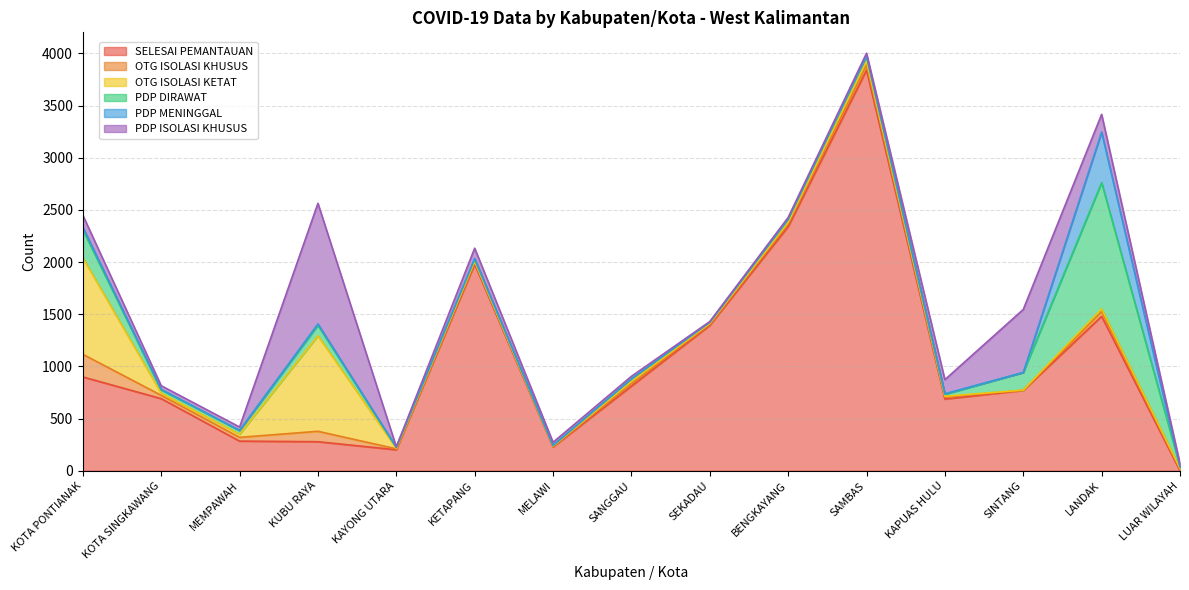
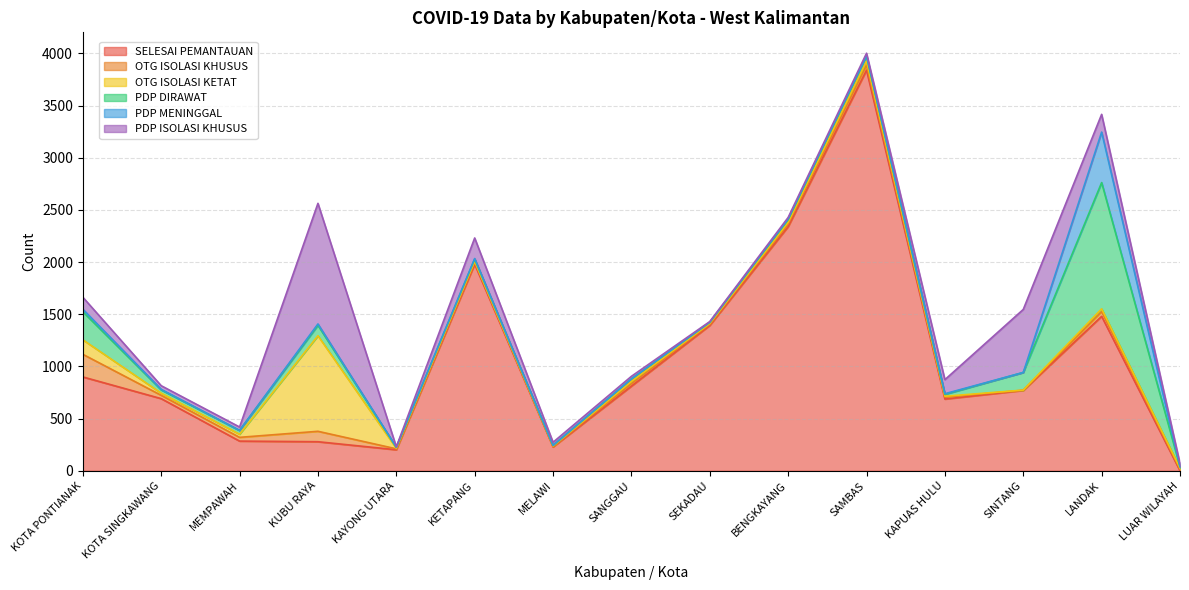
OTG ISOLASI KETAT, KOTA PONTIANAK: 930 -> 140
PDP ISOLASI KHUSUS, KETAPANG: 100 -> 200
